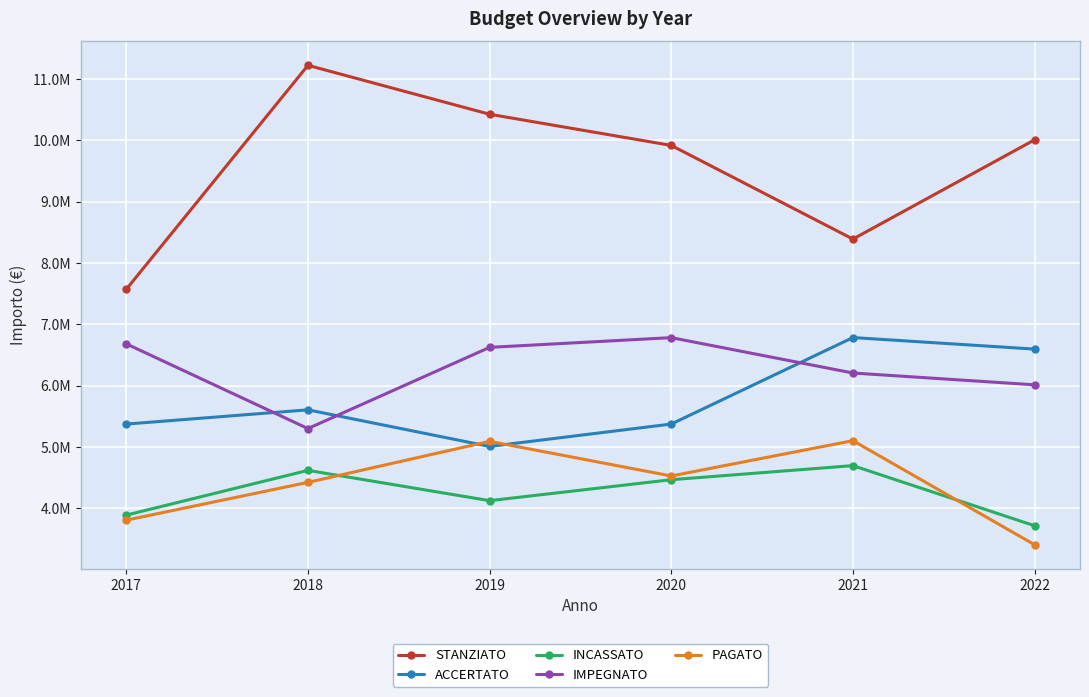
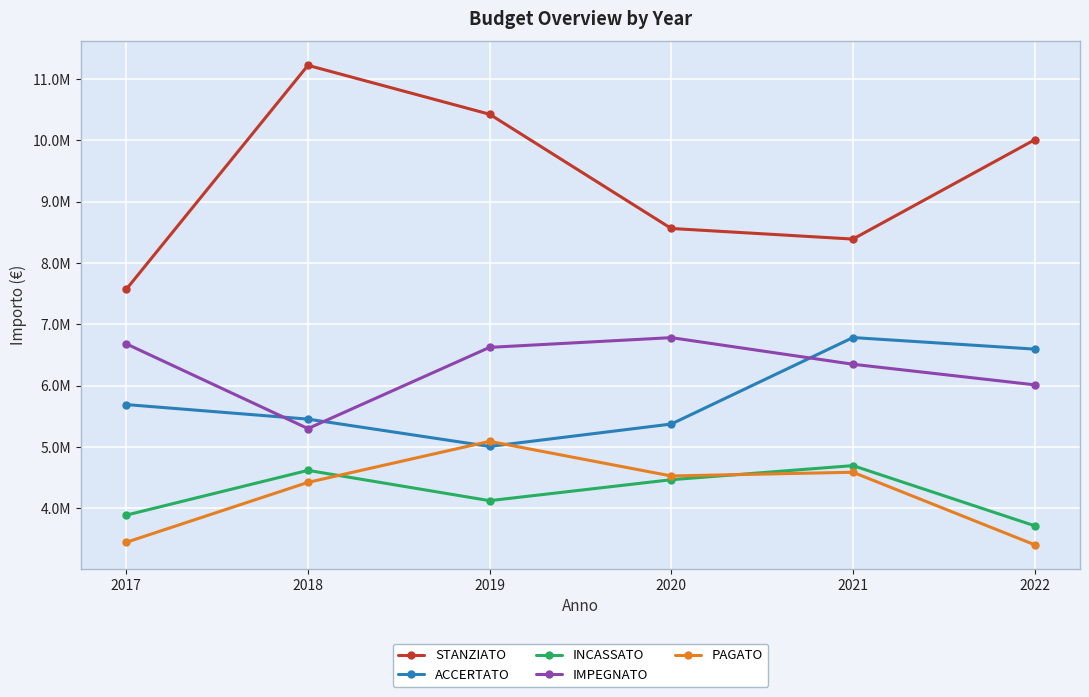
ACCERTATO, 2017: 5400000 -> 5700000
PAGATO, 2017: 3800000 -> 3400000
ACCERTATO, 2018: 5600000 -> 5500000
STANZIATO, 2020: 9900000 -> 8600000
IMPEGNATO, 2021: 6200000 -> 6300000
PAGATO, 2021: 5100000 -> 4600000
